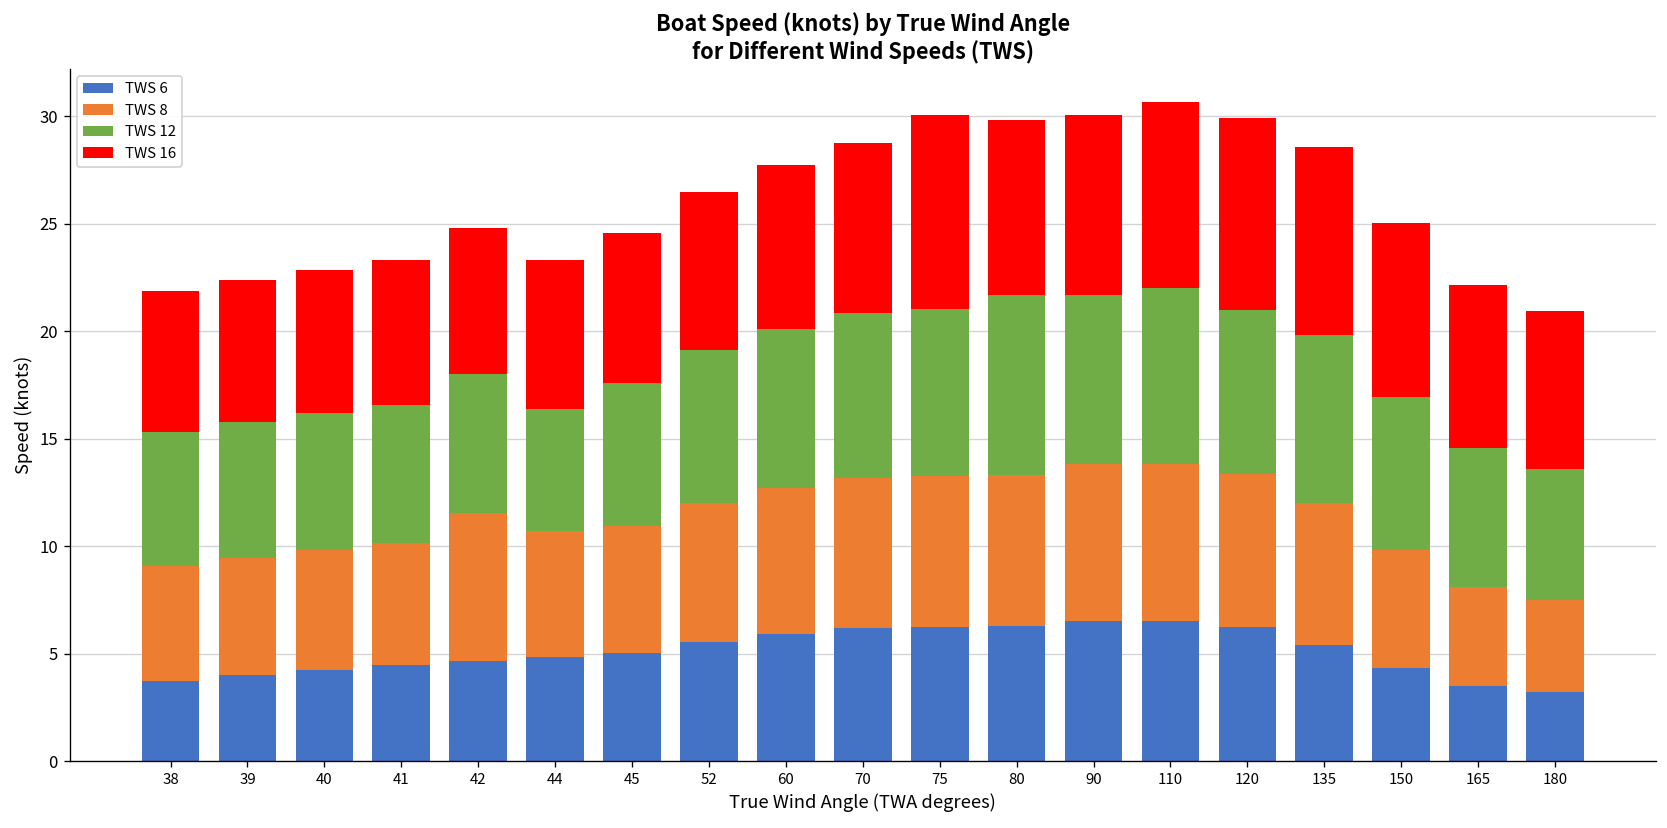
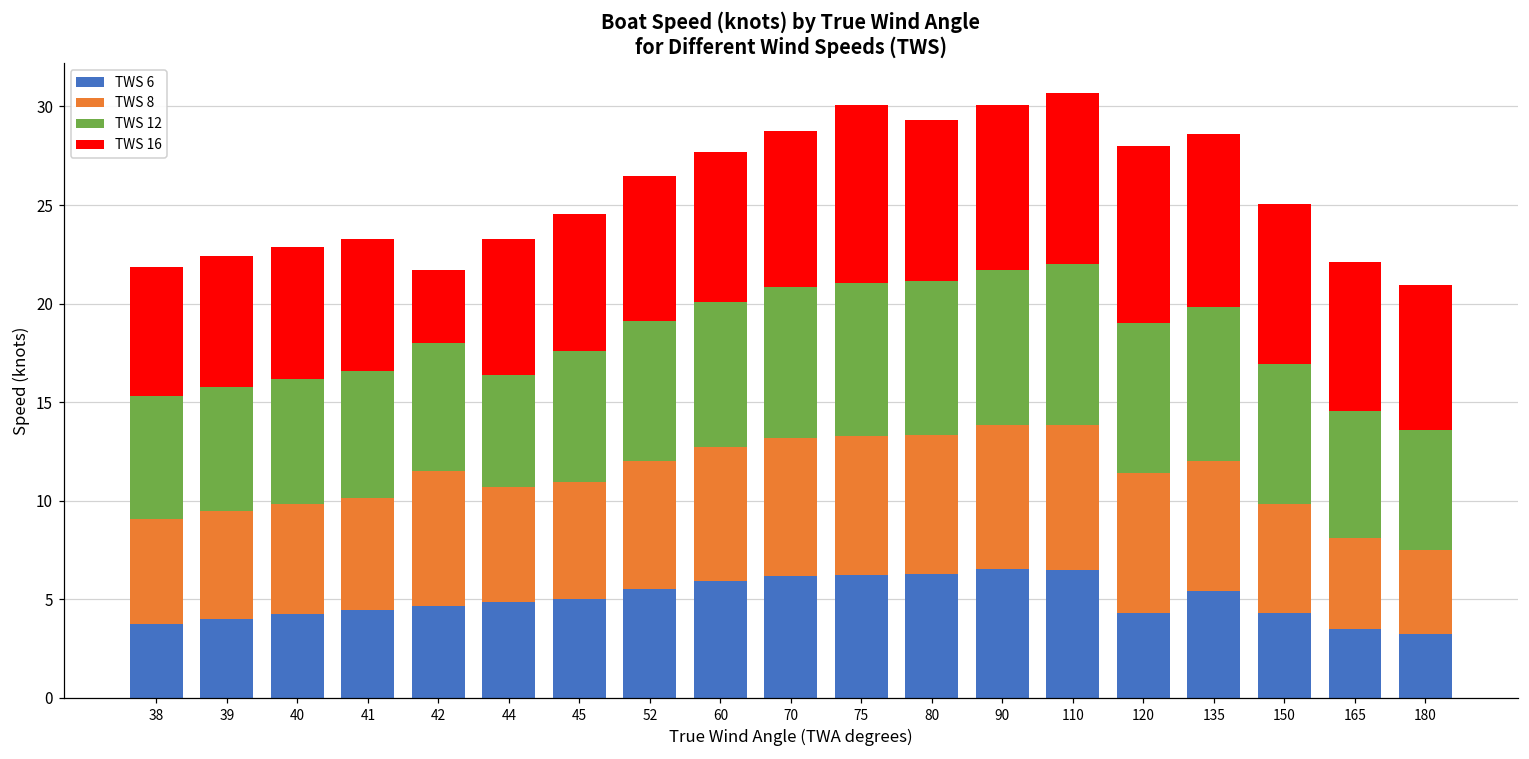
TWS 16, 42: 6.8 -> 3.7
TWS 12, 80: 8.3 -> 7.8
TWS 6, 120: 6.2 -> 4.3
